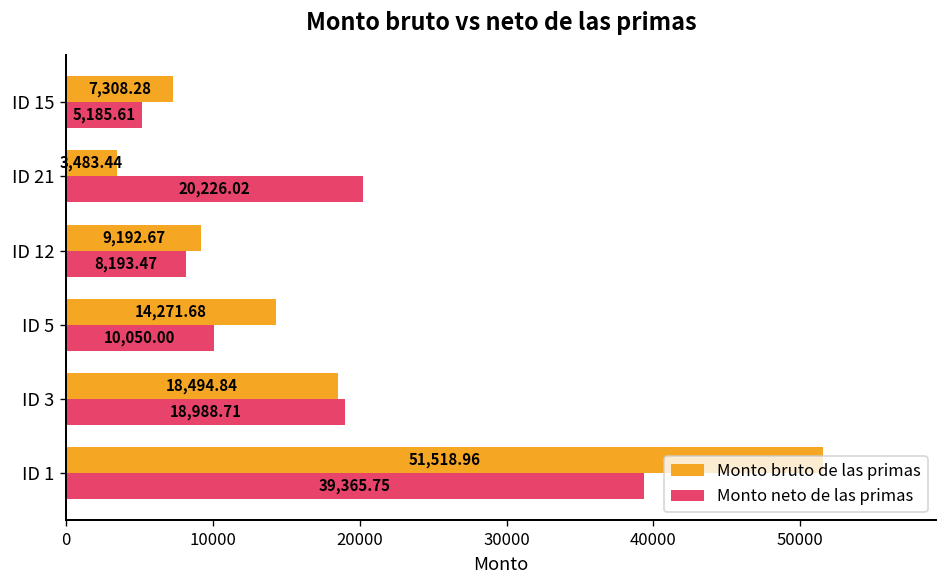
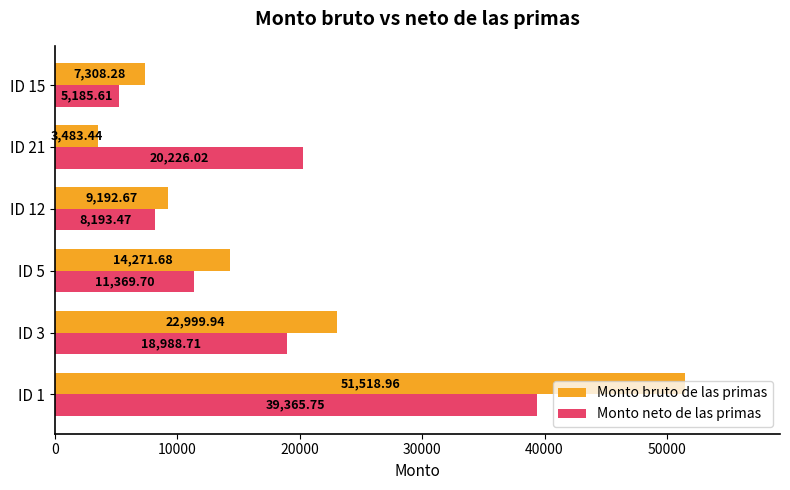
Monto neto de las primas, ID 5: 10,050.00 -> 11,369.70
Monto bruto de las primas, ID 3: 18,494.84 -> 22,999.94
